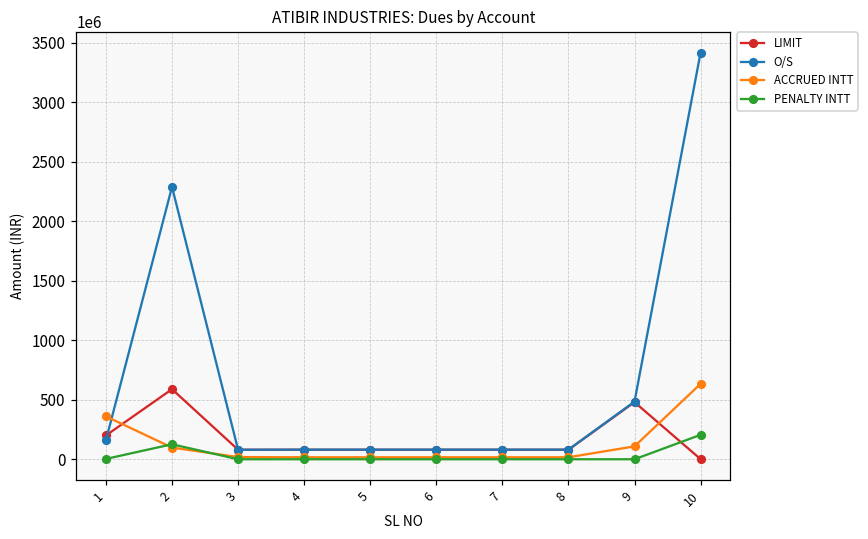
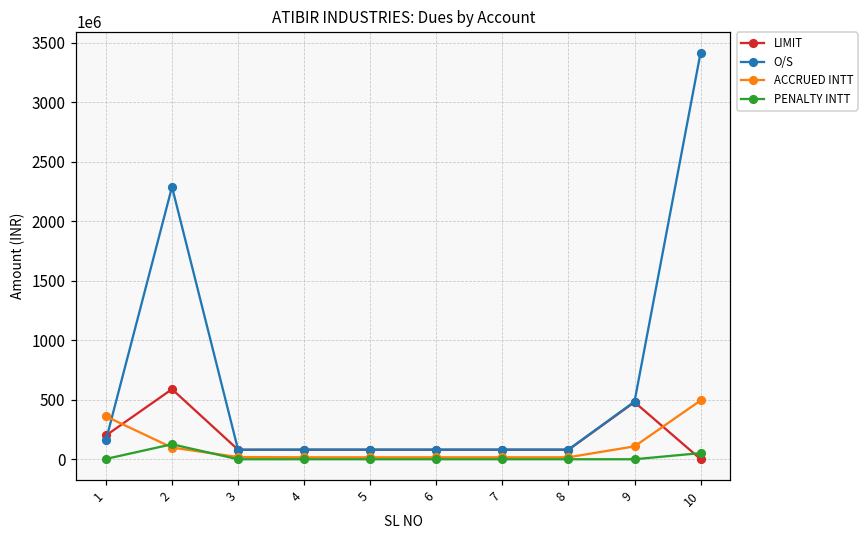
ACCRUED INTT, 10: 630000000 -> 490000000
PENALTY INTT, 10: 210000000 -> 50000000
